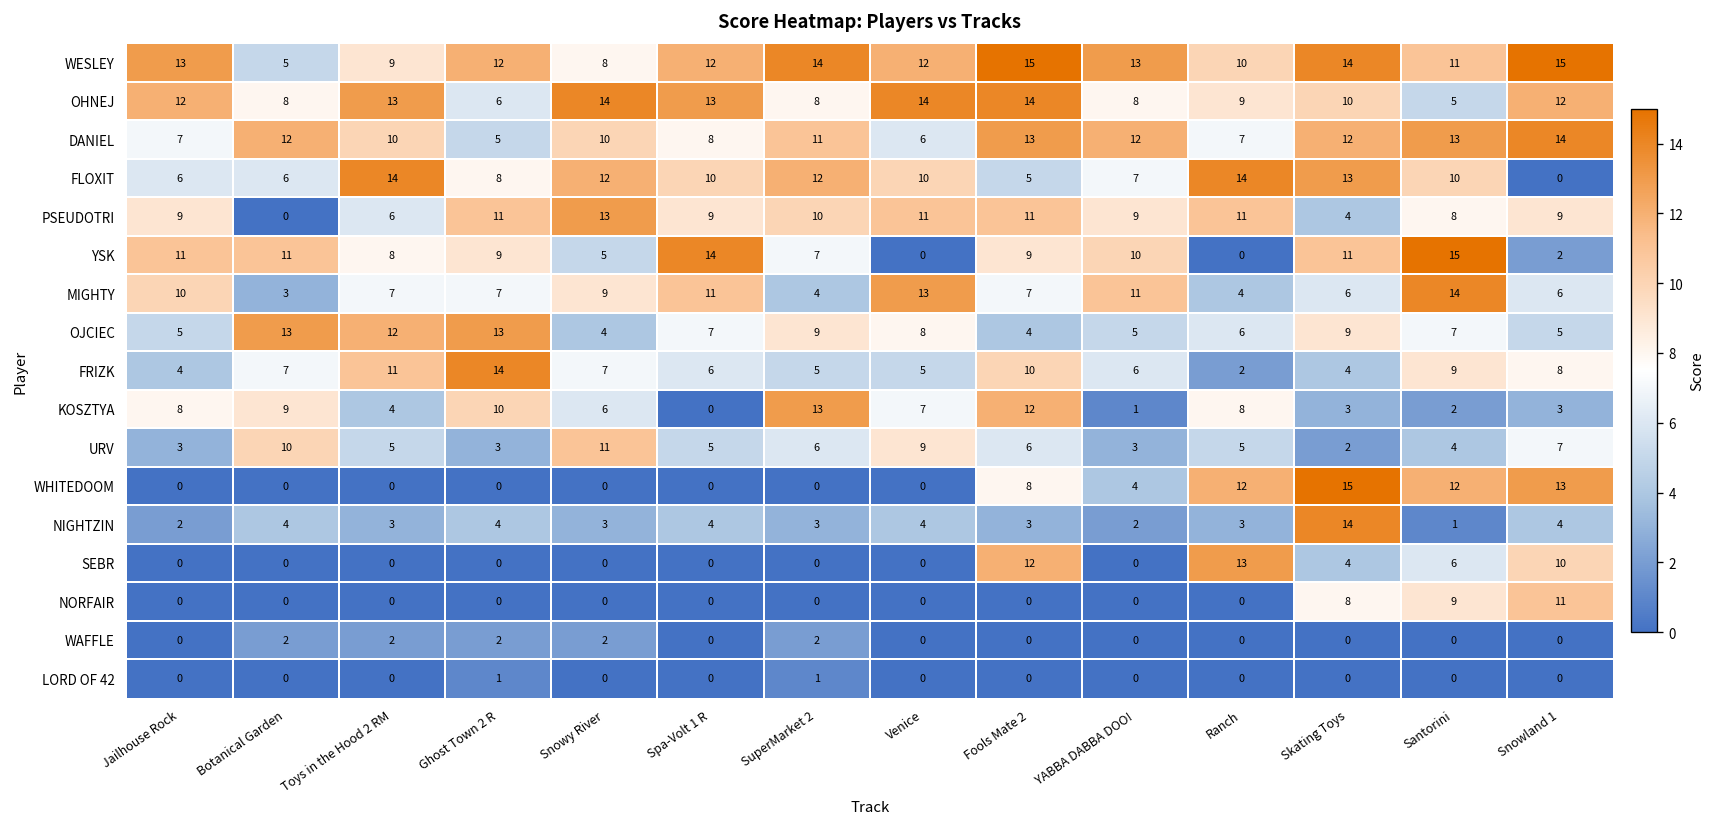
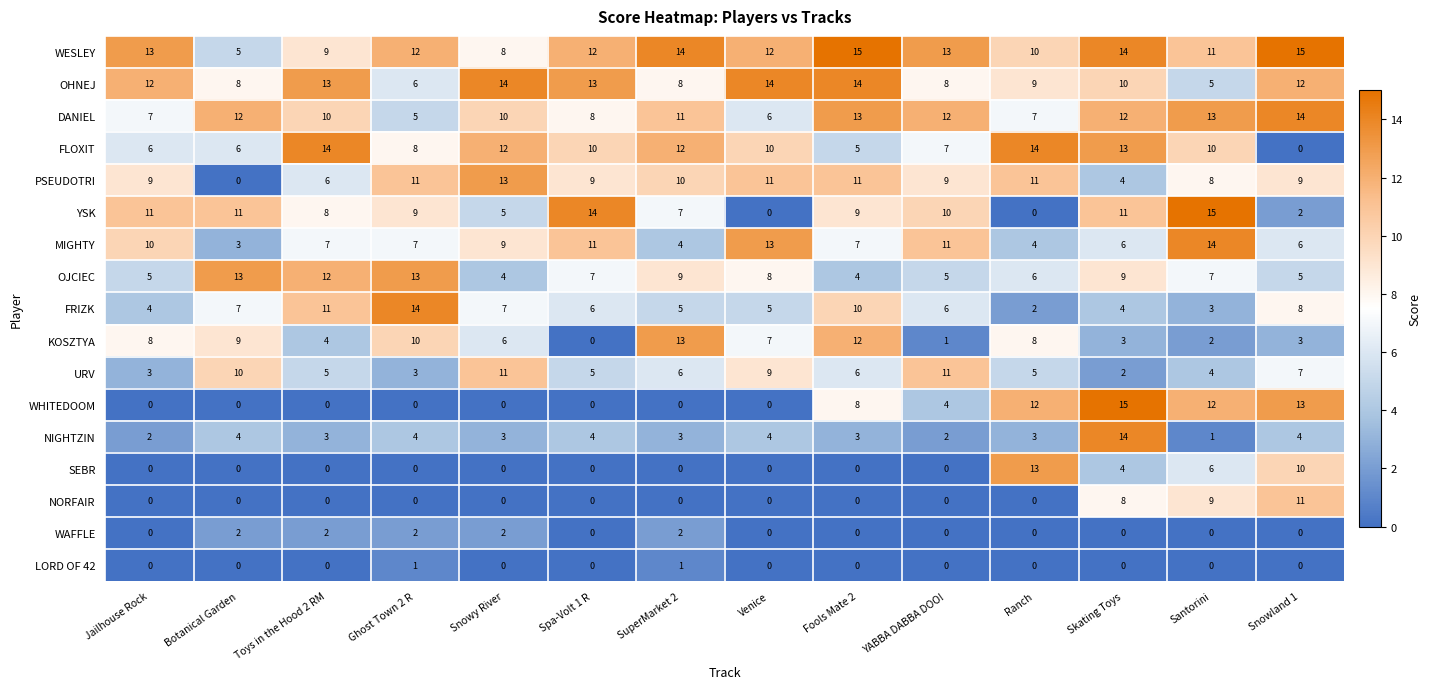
FRIZK, Santorini: 9 -> 3
URV, YABBA DABBA DOO!: 3 -> 11
SEBR, Fools Mate 2: 12 -> 0
